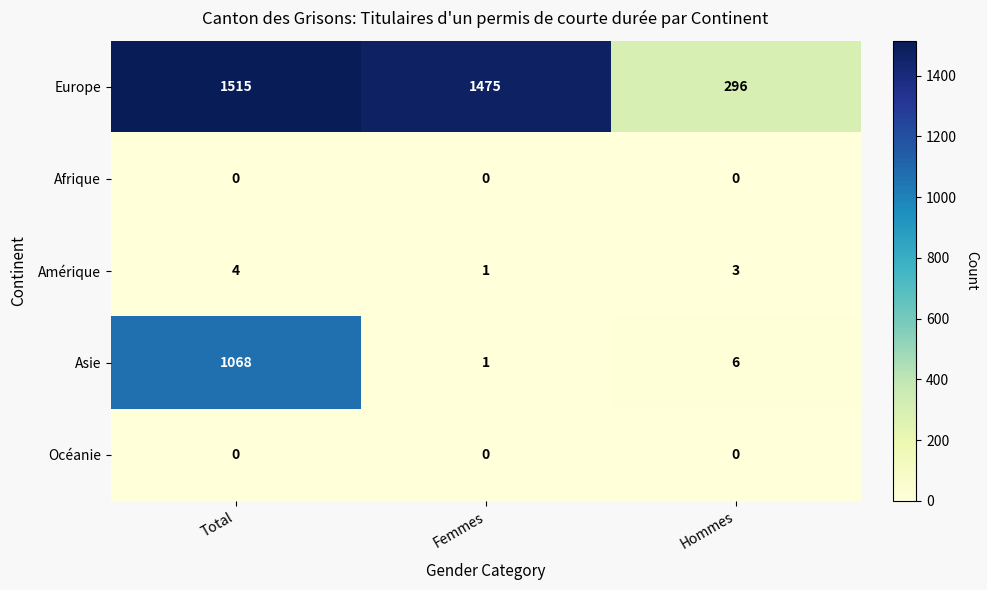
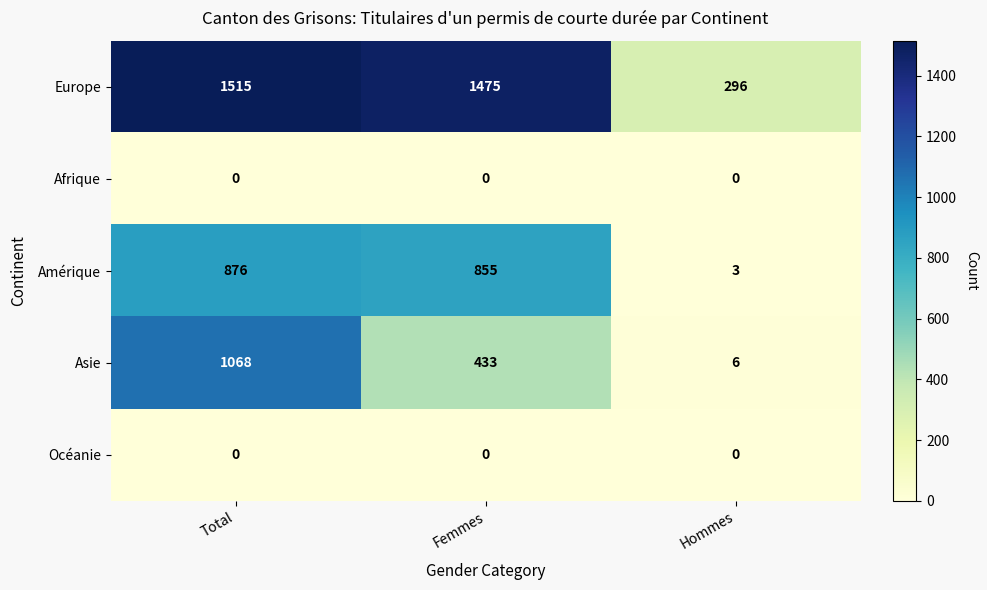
Amérique, Total: 4 -> 876
Amérique, Femmes: 1 -> 855
Asie, Femmes: 1 -> 433
